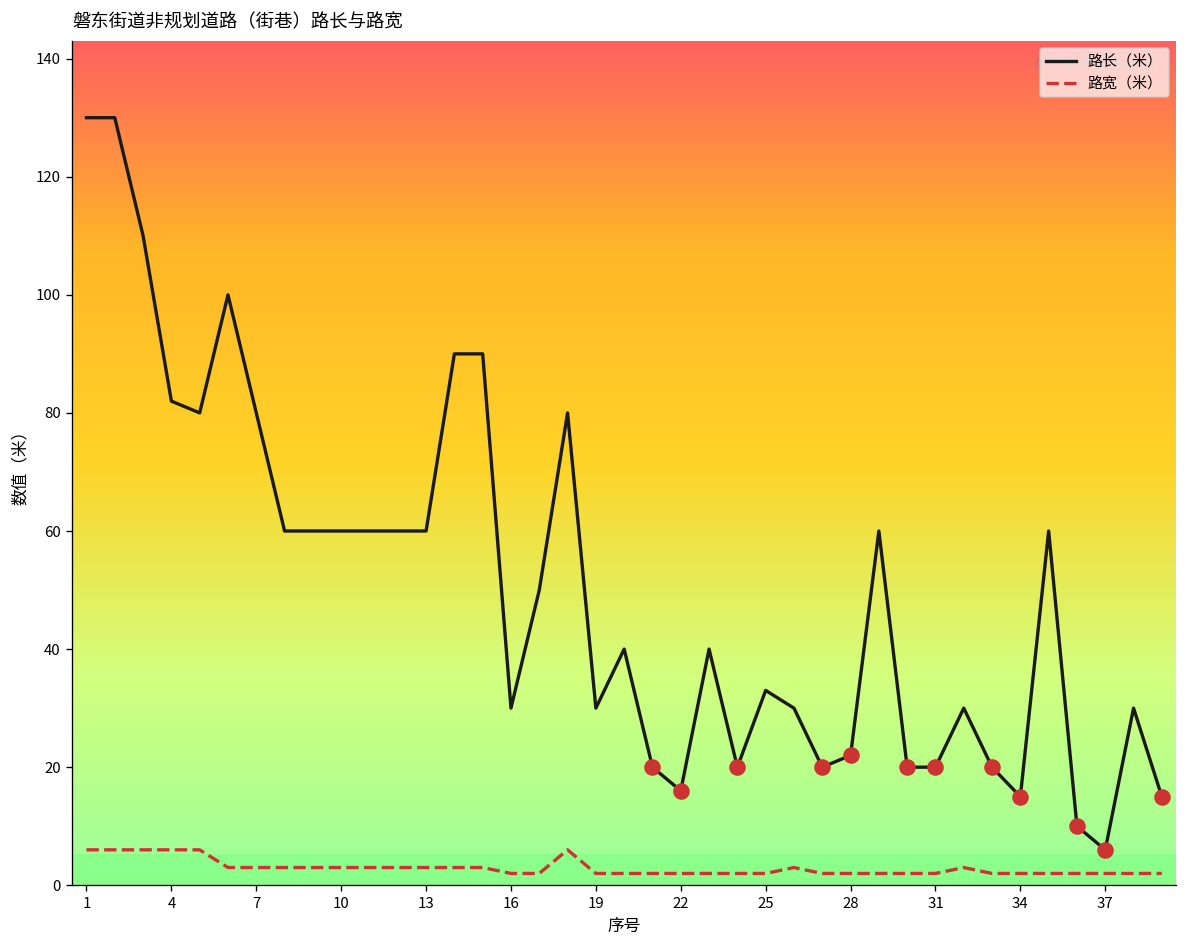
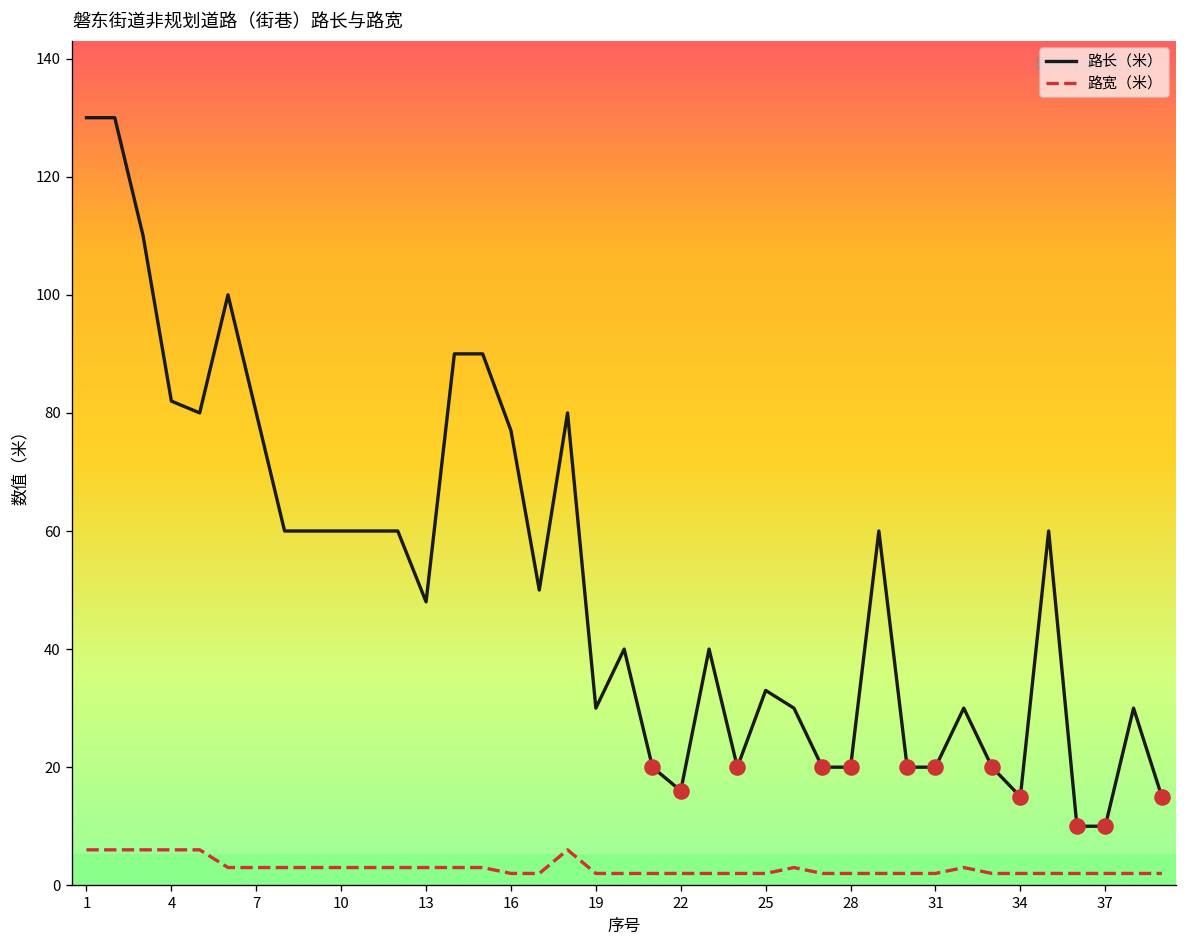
路长（米）, 13: 60 -> 48
路长（米）, 16: 30 -> 77
路长（米）, 28: 22 -> 20
路长（米）, 37: 6 -> 10
